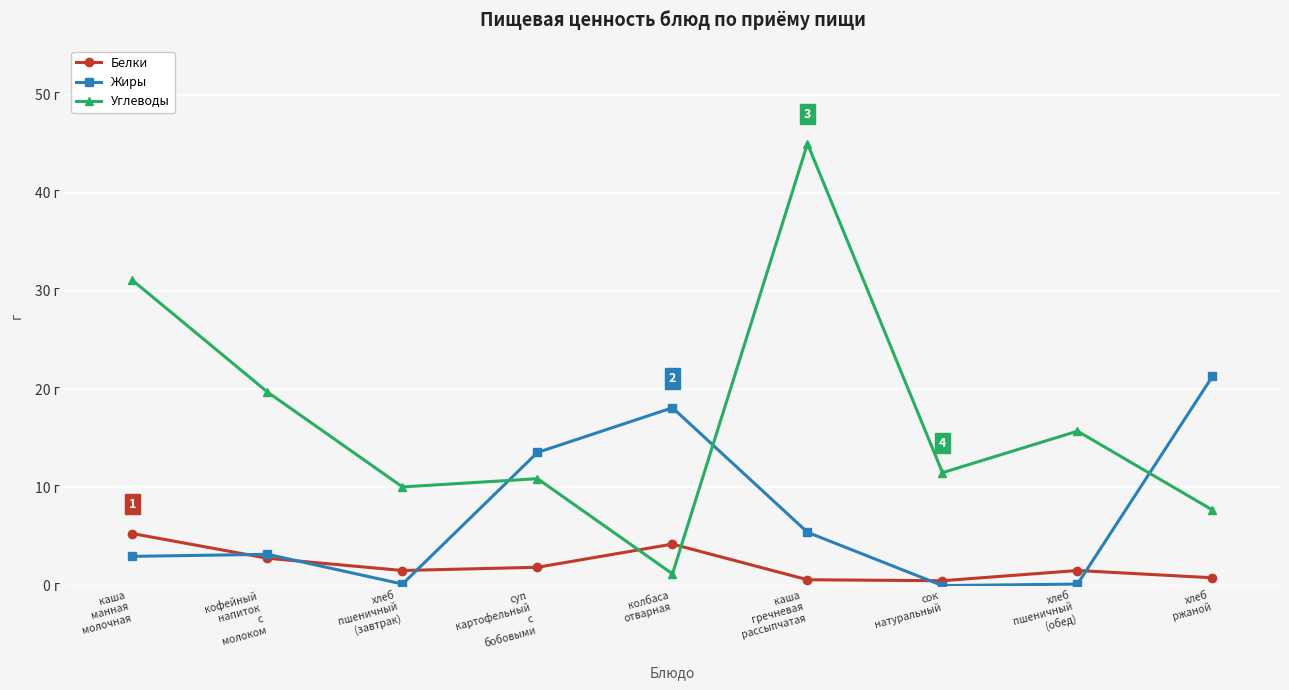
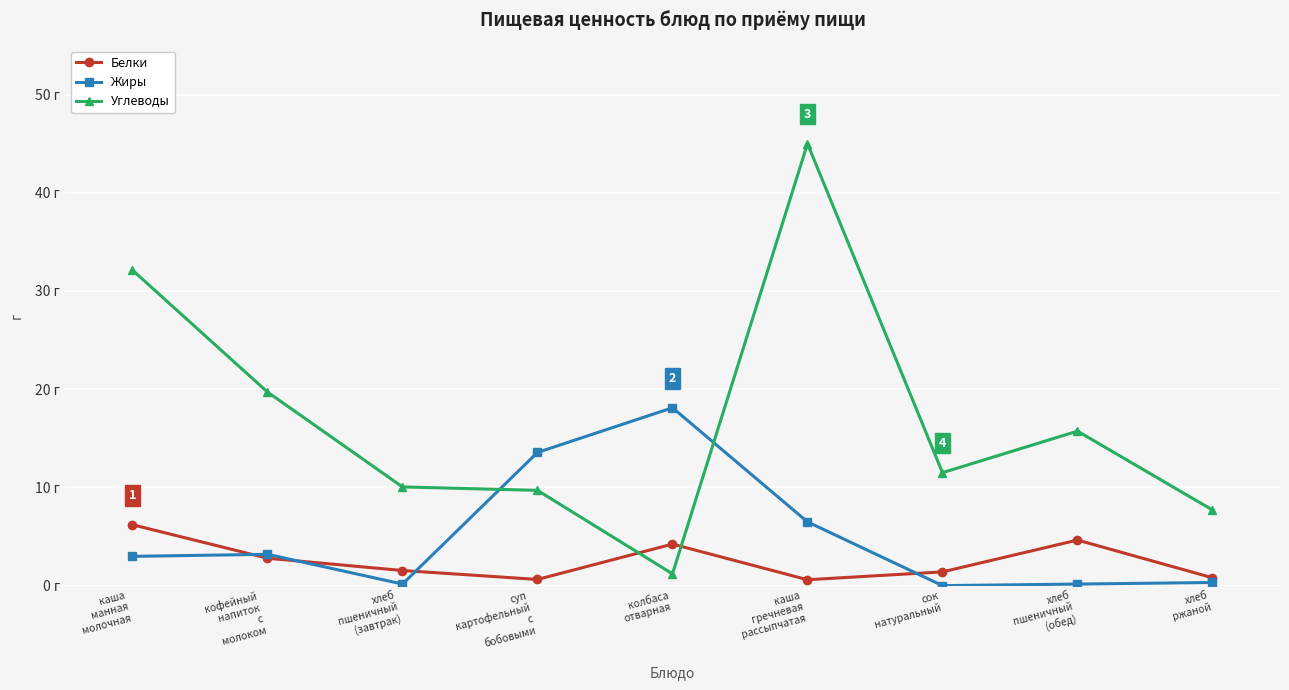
Белки, каша манная молочная: 5 г -> 6 г
Углеводы, каша манная молочная: 31 г -> 32 г
Белки, суп картофельный с бобовыми: 2 г -> 1 г
Углеводы, суп картофельный с бобовыми: 11 г -> 10 г
Жиры, каша гречневая рассыпчатая: 5 г -> 6 г
Белки, сок натуральный: 0.5 г -> 1.4 г
Белки, хлеб пшеничный (обед): 2 г -> 5 г
Жиры, хлеб ржаной: 21 г -> 0 г
